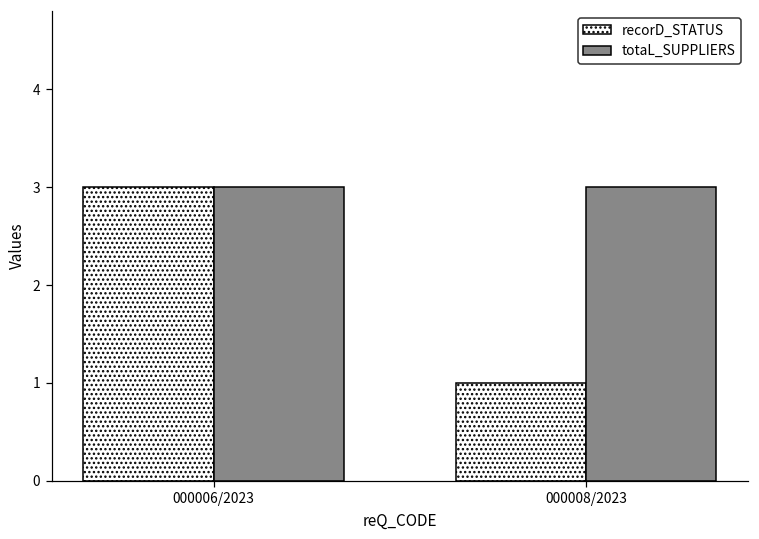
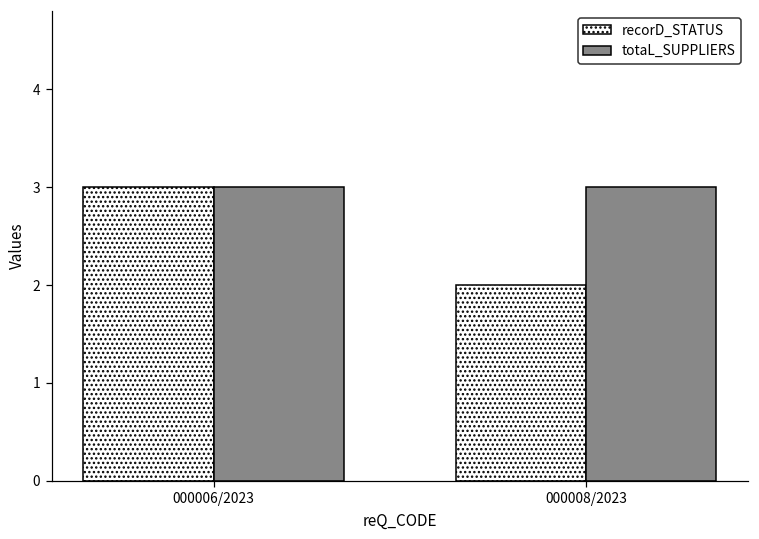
recorD_STATUS, 000008/2023: 1 -> 2
